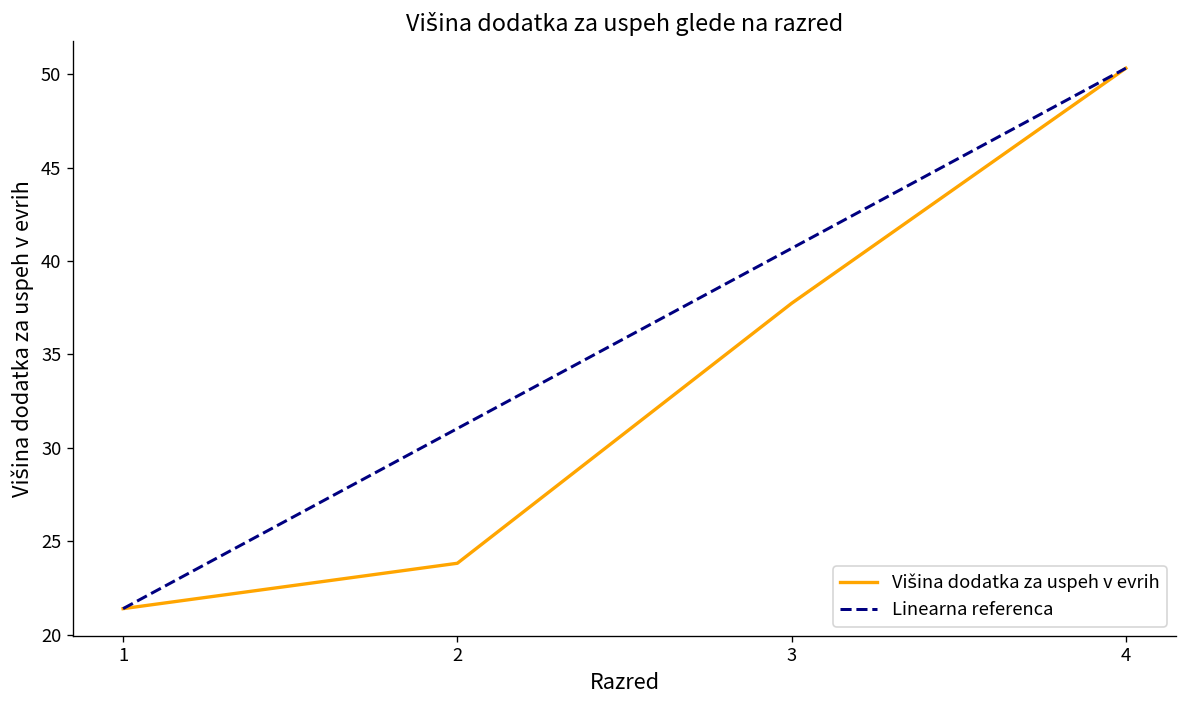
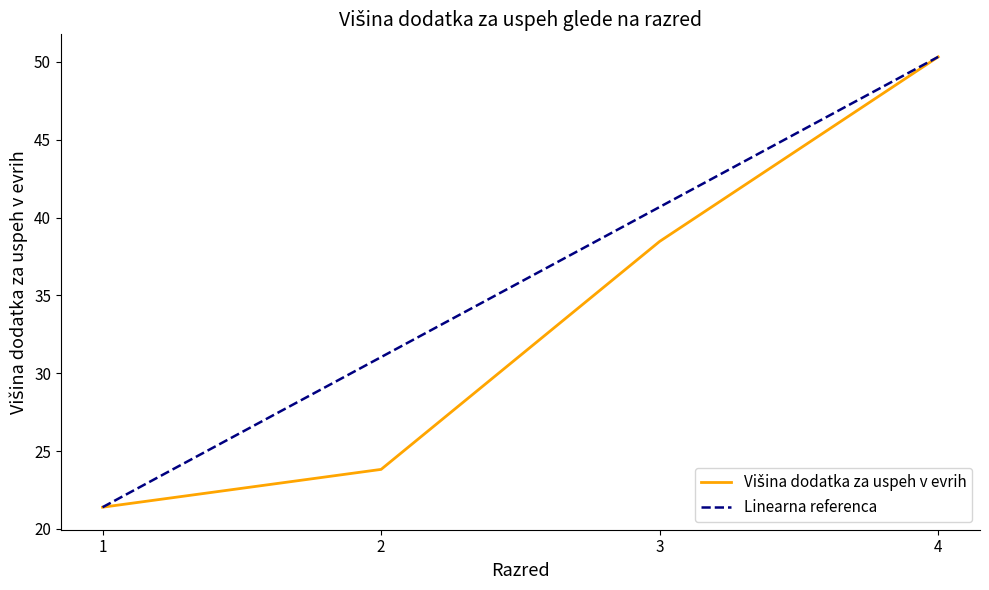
Višina dodatka za uspeh v evrih, 3: 37.7 -> 38.5
